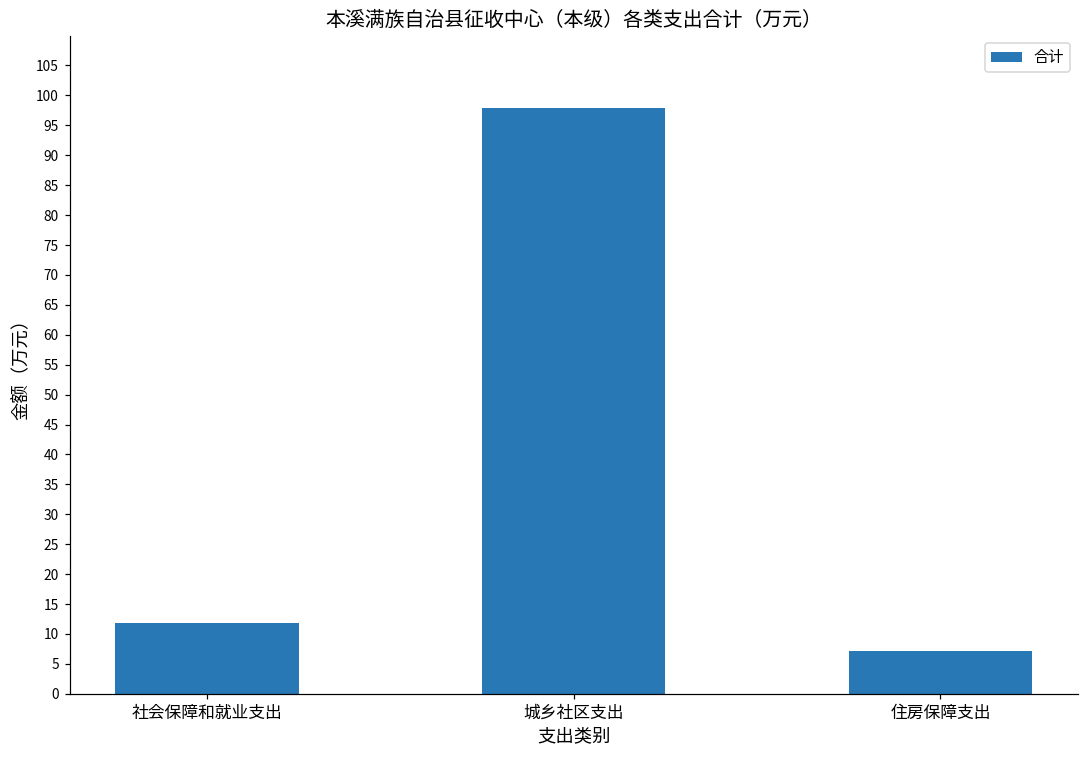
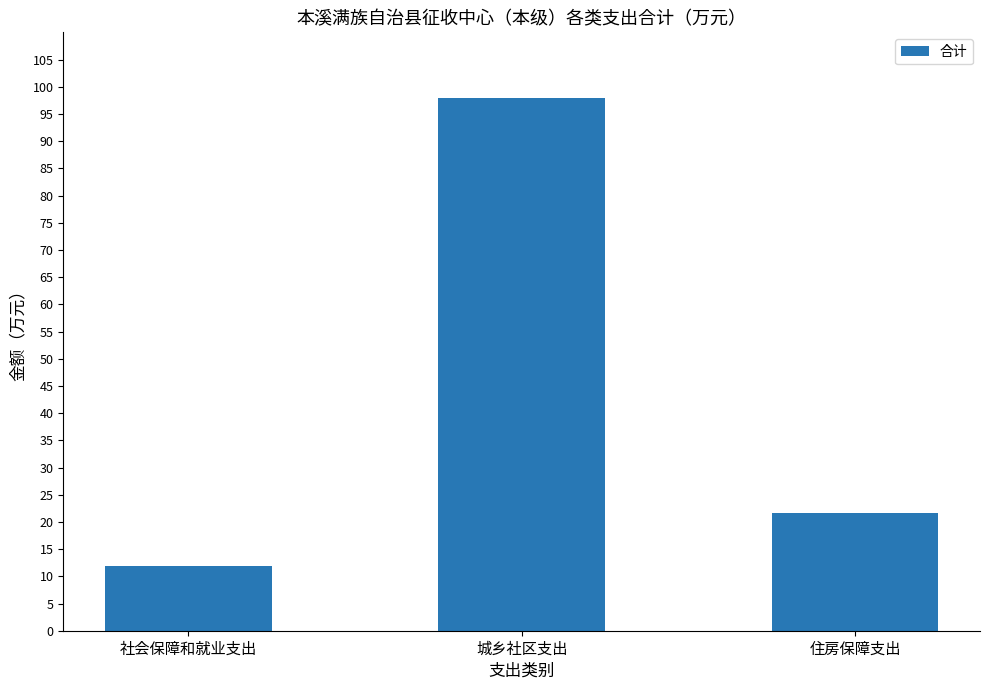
住房保障支出: 7 -> 22
